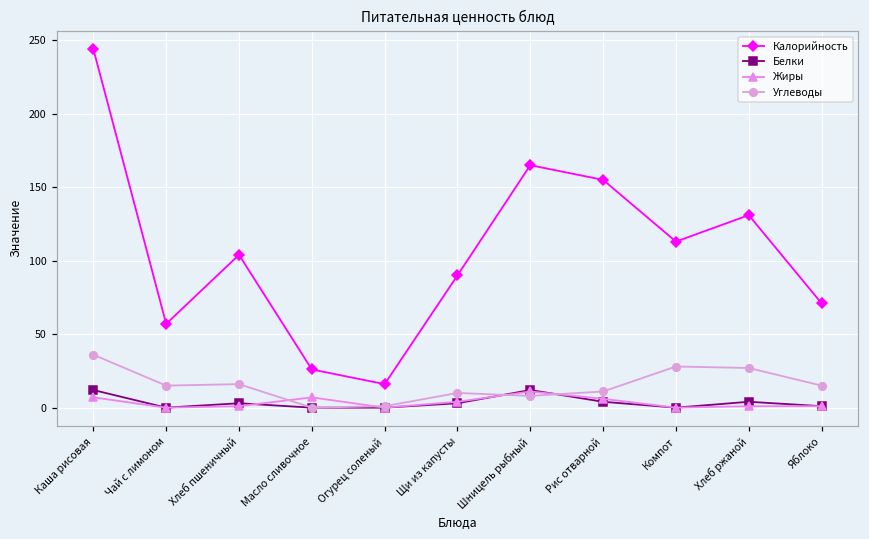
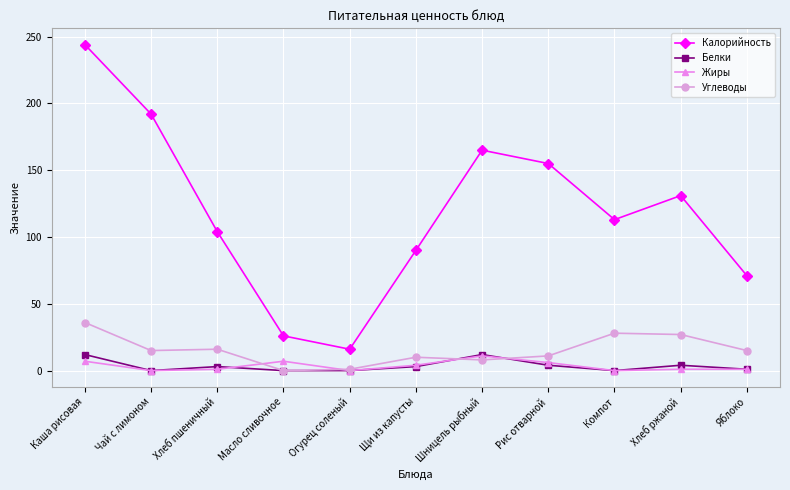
Калорийность, Чай с лимоном: 57 -> 192
